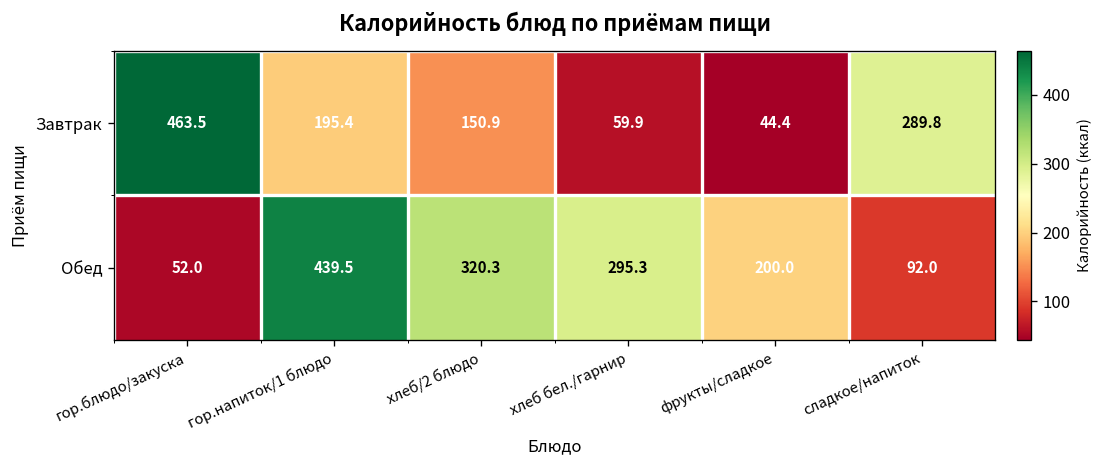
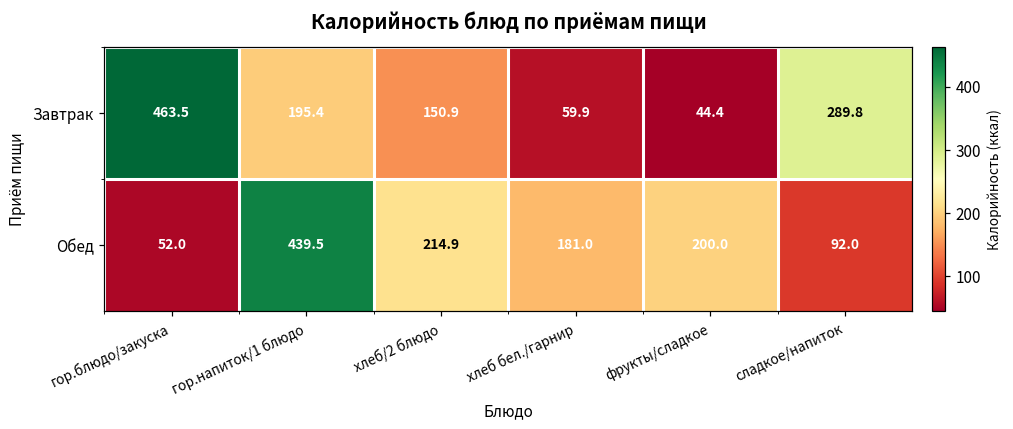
Обед, хлеб/2 блюдо: 320.3 -> 214.9
Обед, хлеб бел./гарнир: 295.3 -> 181.0
